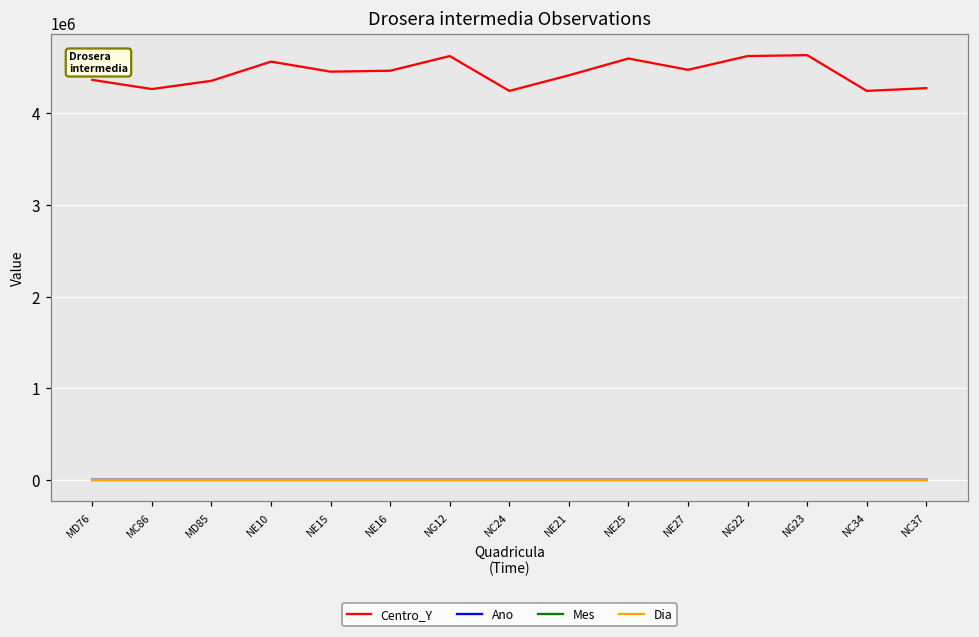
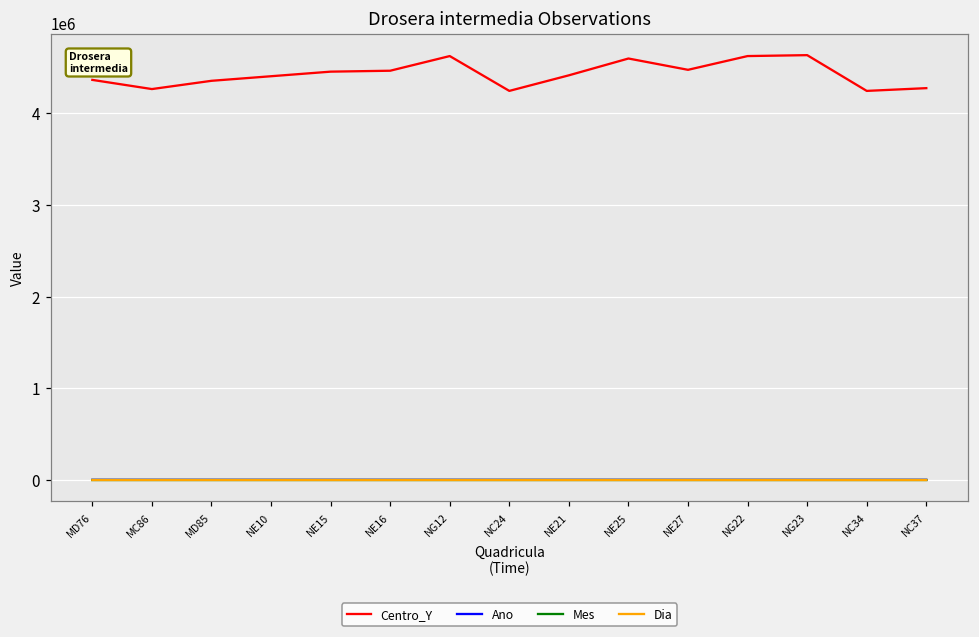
Centro_Y, NE10: 4600000 -> 4400000
